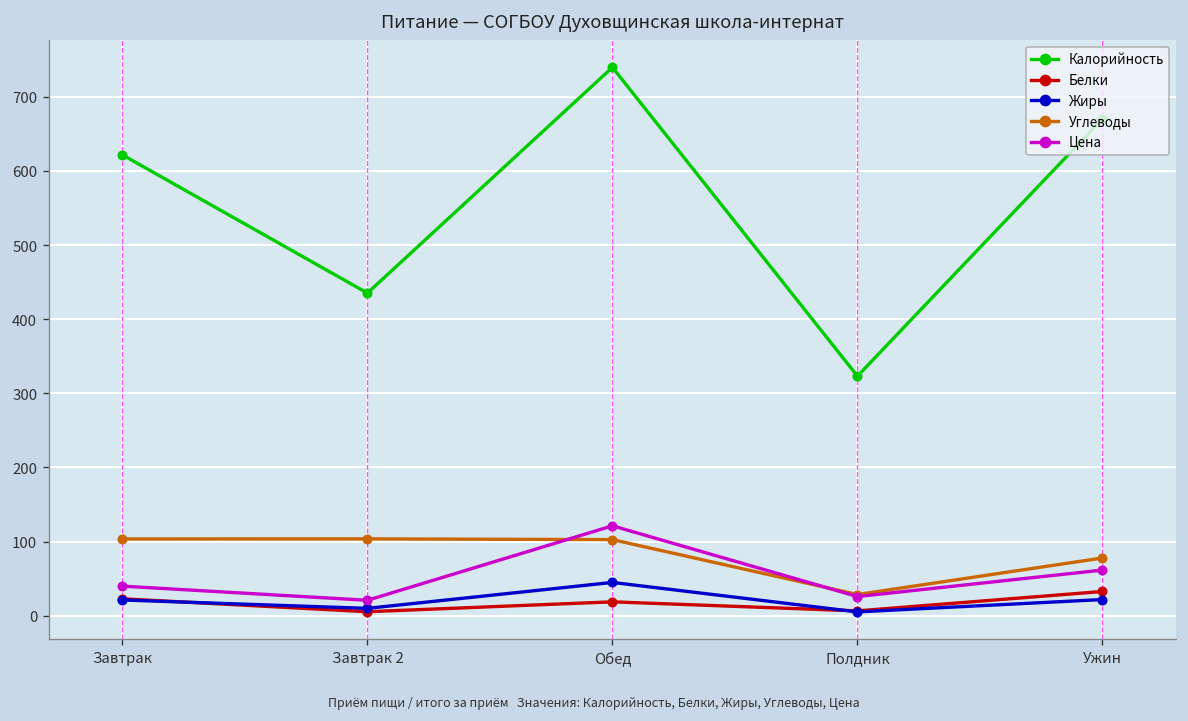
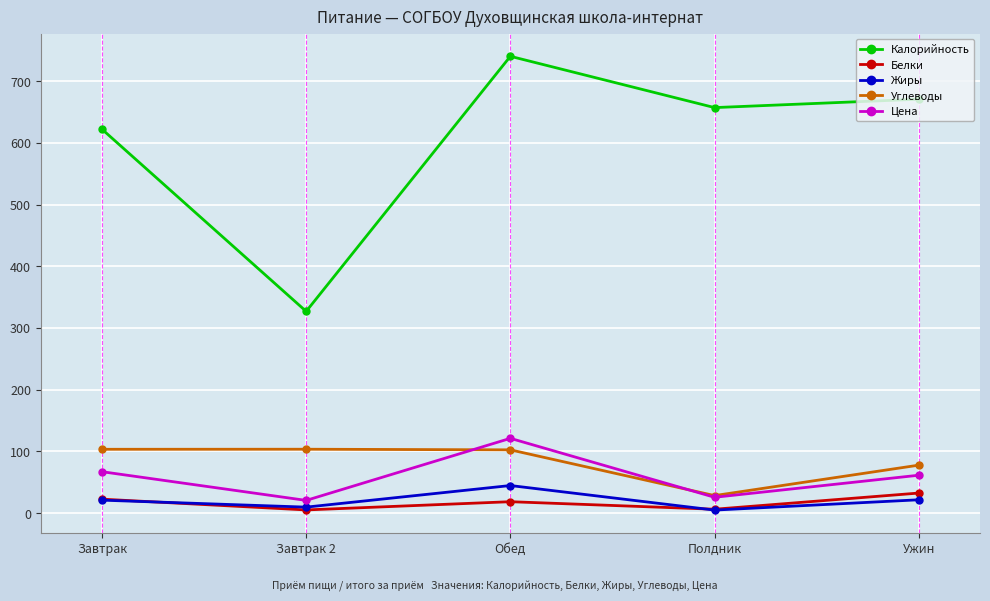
Цена, Завтрак: 40 -> 70
Калорийность, Завтрак 2: 440 -> 330
Калорийность, Полдник: 320 -> 660
